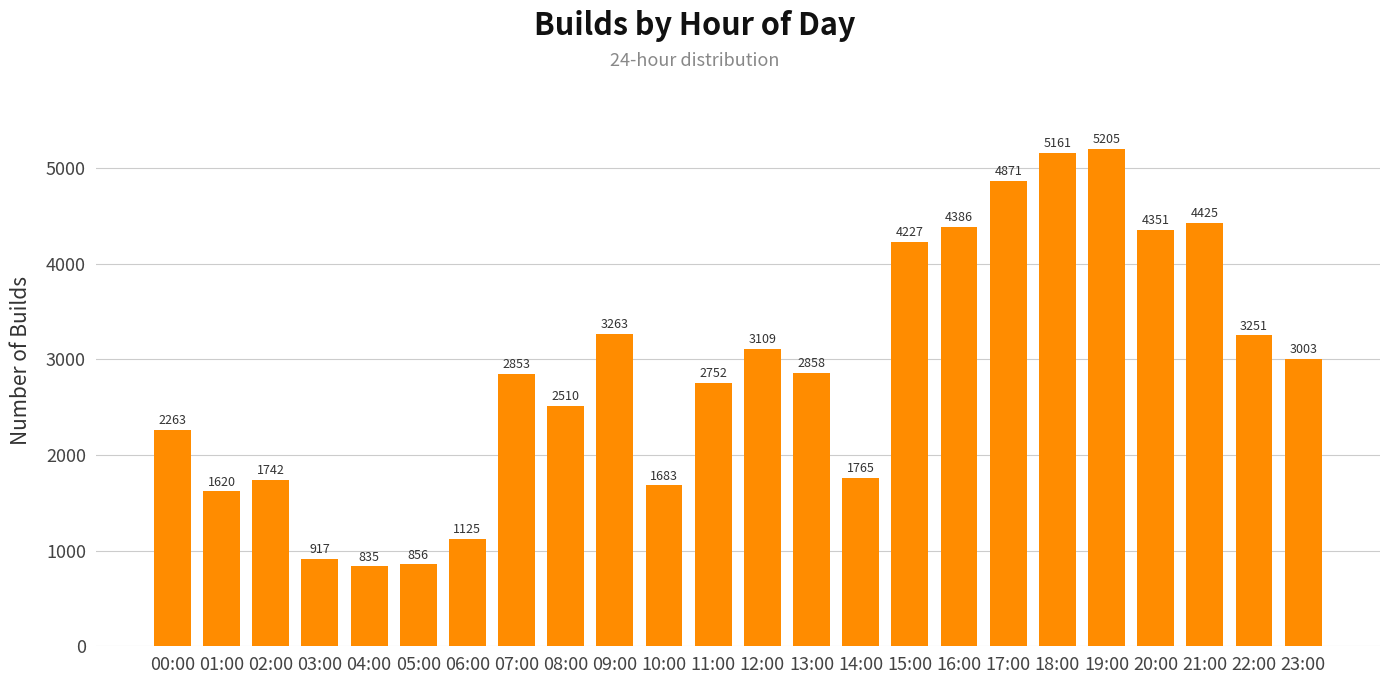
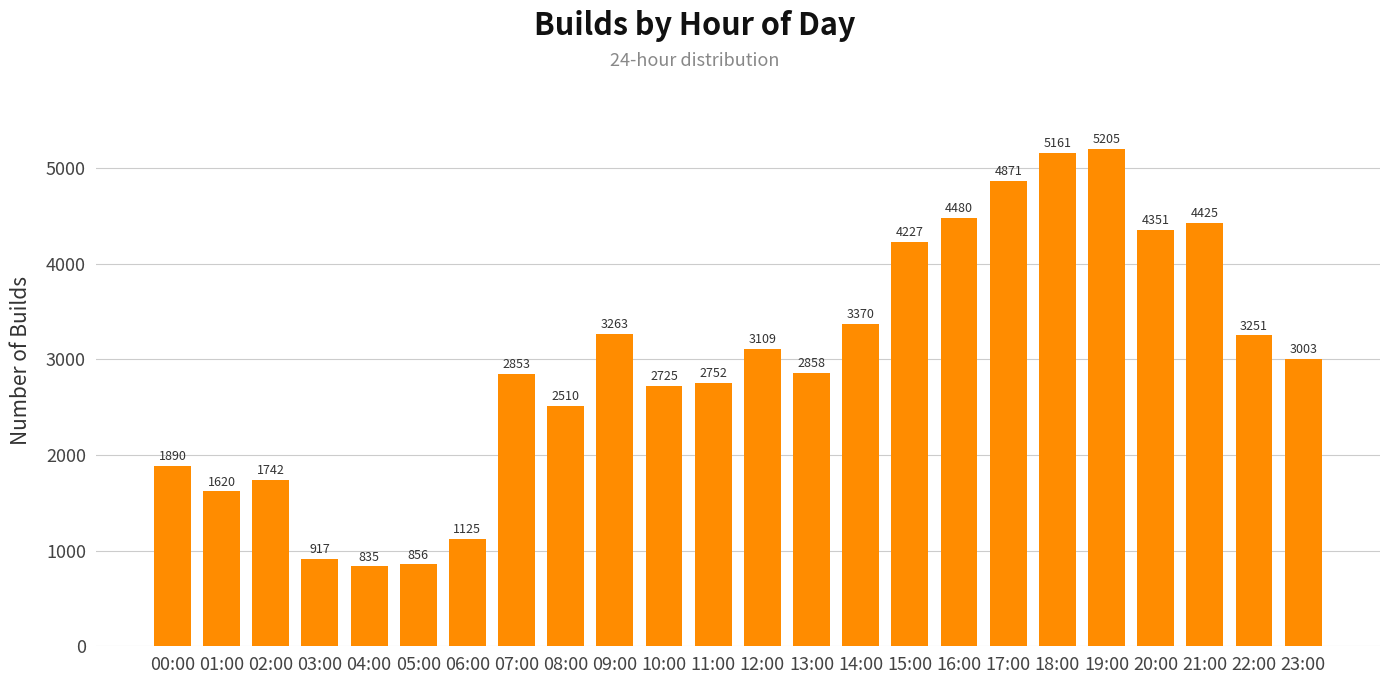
00:00: 2263 -> 1890
10:00: 1683 -> 2725
14:00: 1765 -> 3370
16:00: 4386 -> 4480
